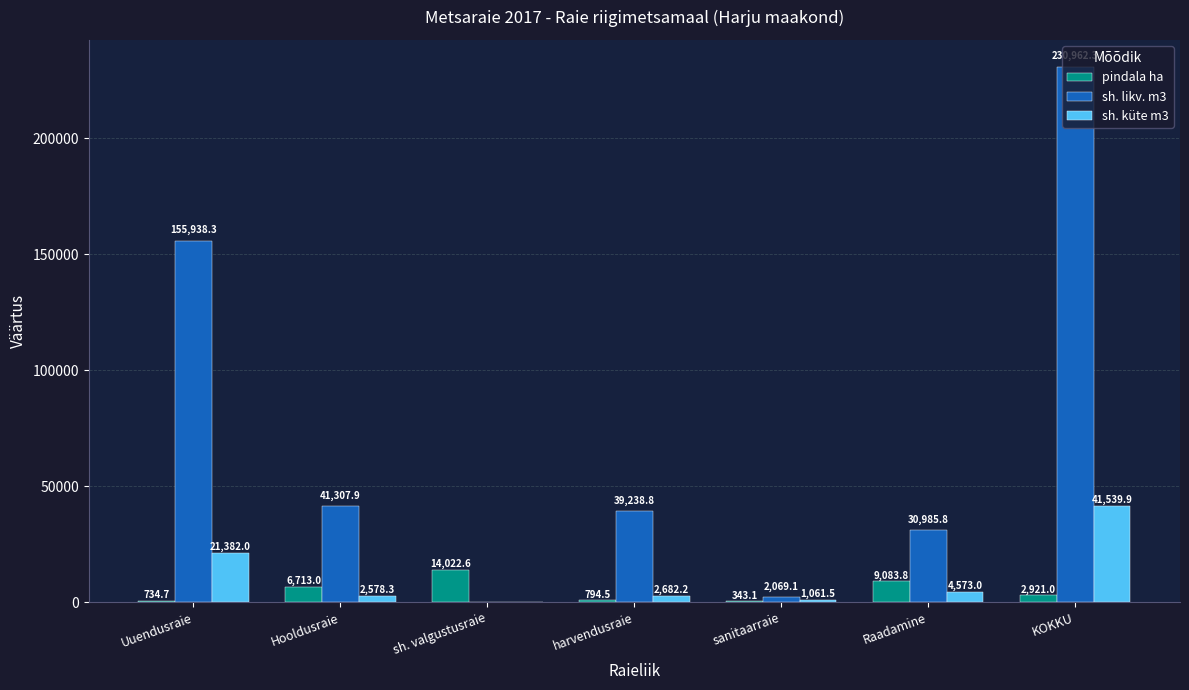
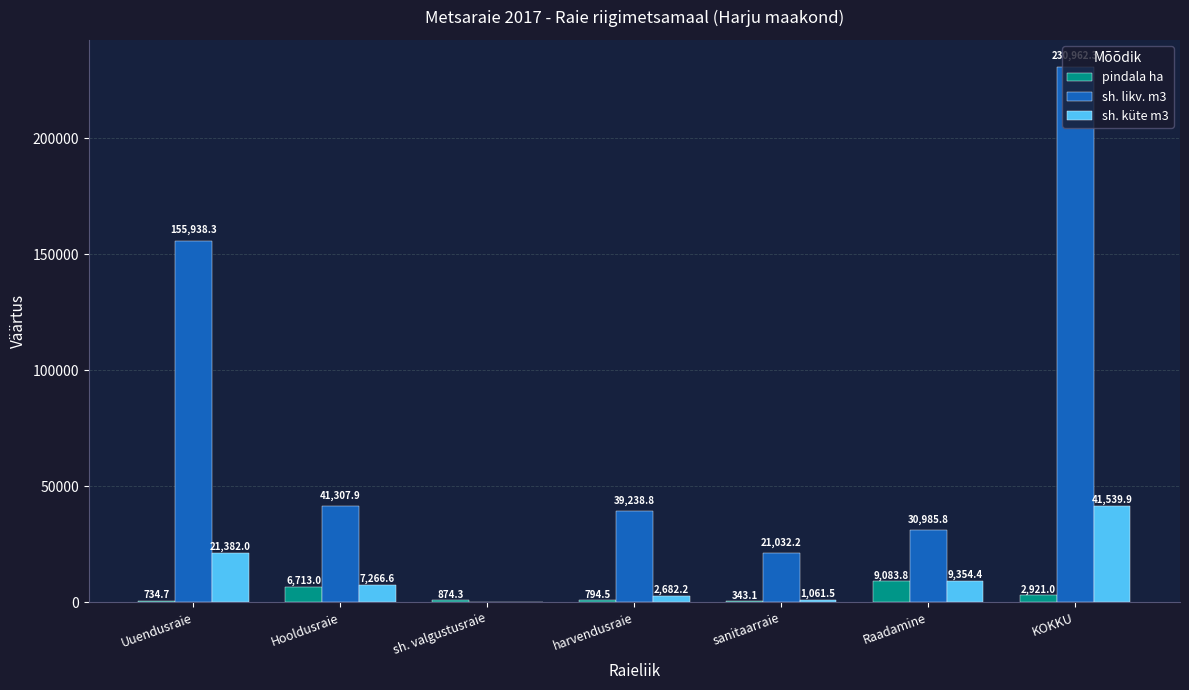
sh. küte m3, Hooldusraie: 2,578.3 -> 7,266.6
pindala ha, sh. valgustusraie: 14,022.6 -> 874.3
sh. likv. m3, sanitaarraie: 2,069.1 -> 21,032.2
sh. küte m3, Raadamine: 4,573.0 -> 9,354.4
